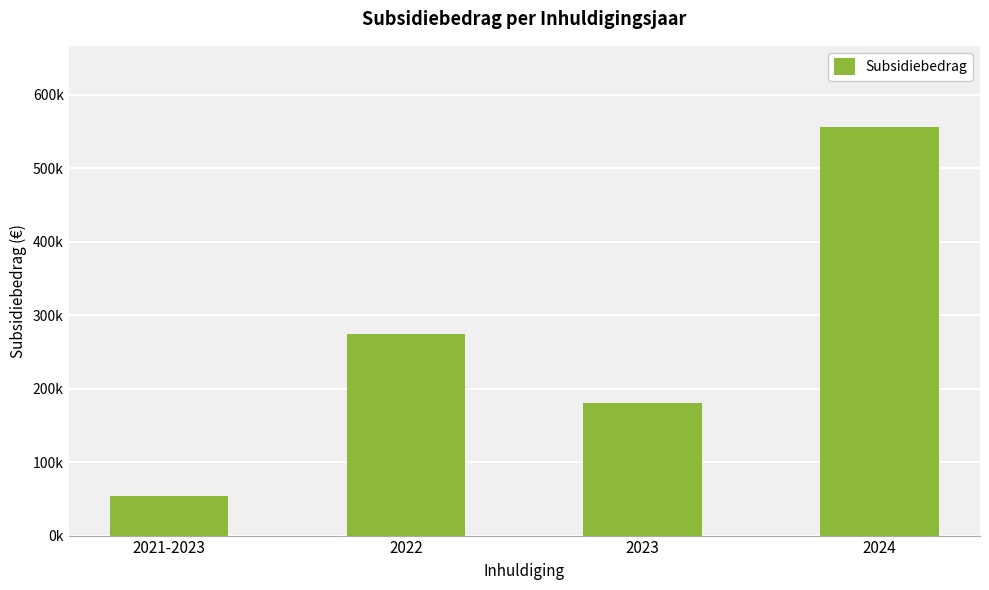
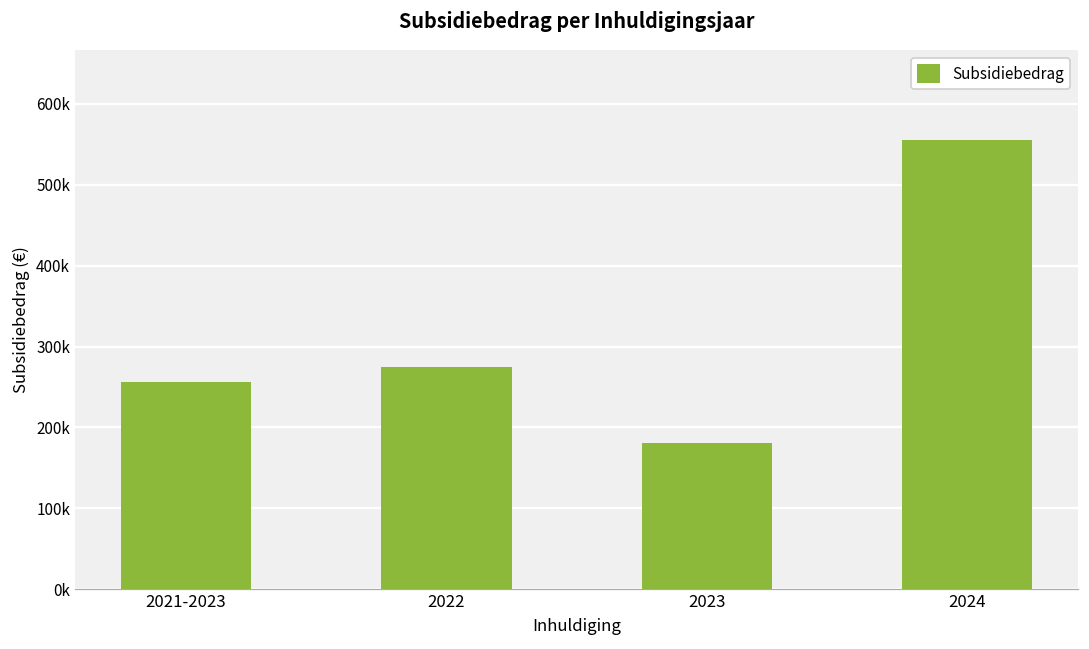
2021-2023: 50000 -> 260000
